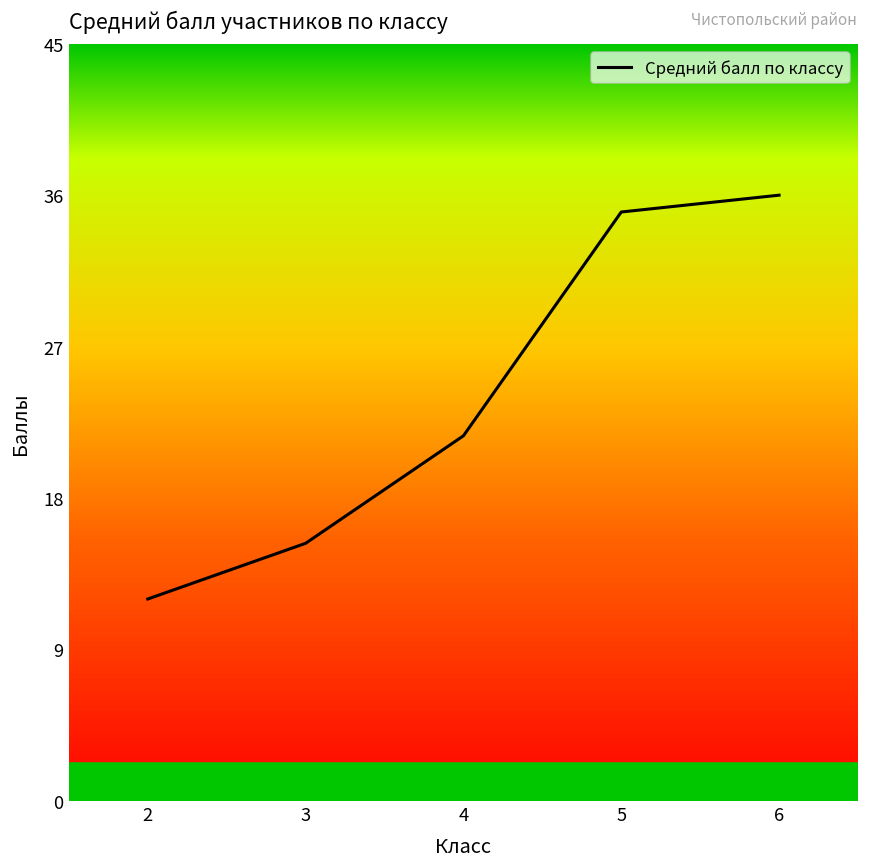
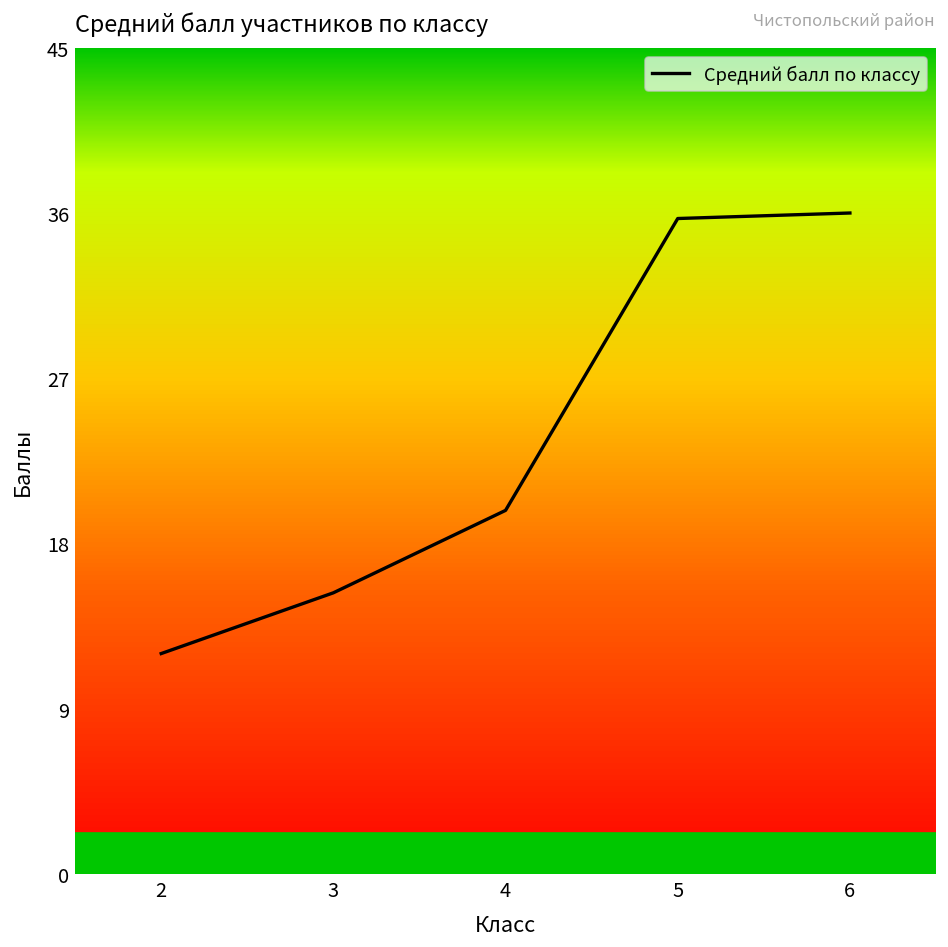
4: 21.7 -> 19.8
5: 35.0 -> 35.7
